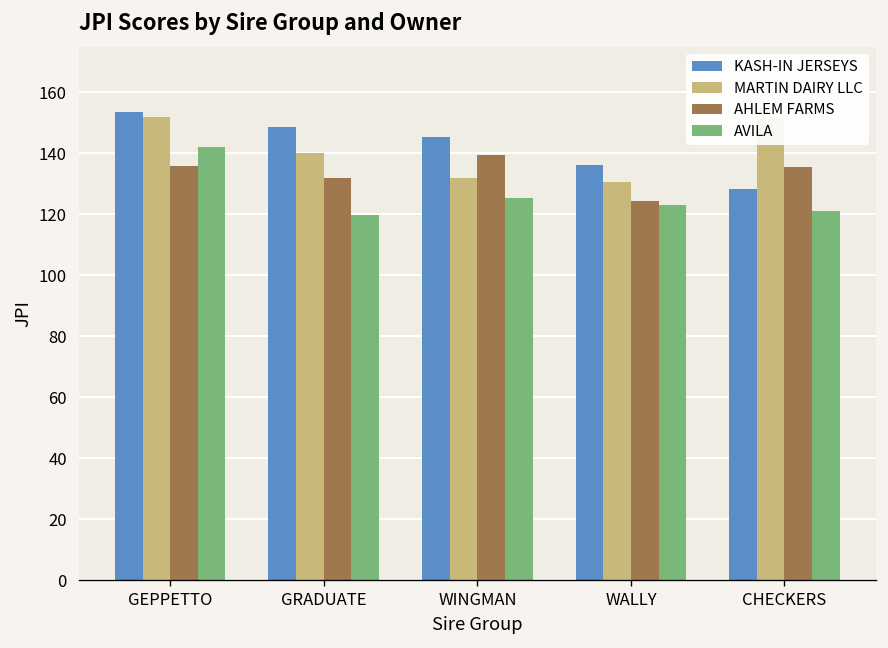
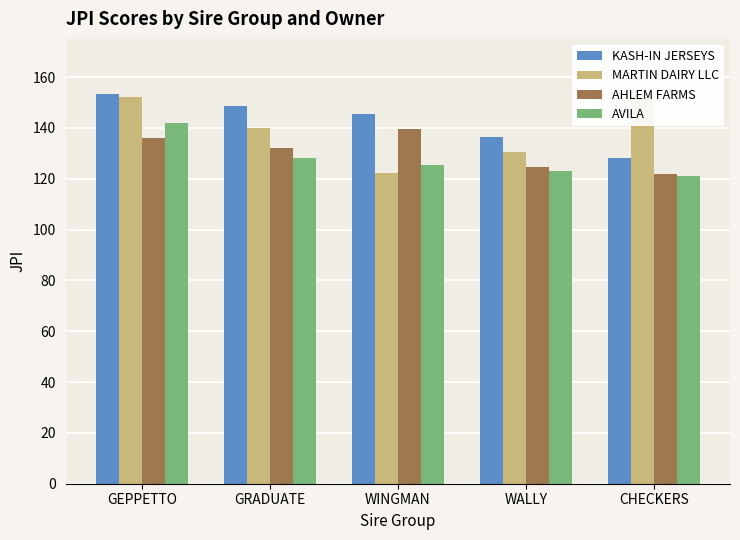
AVILA, GRADUATE: 120 -> 128
MARTIN DAIRY LLC, WINGMAN: 132 -> 122
AHLEM FARMS, CHECKERS: 136 -> 122
